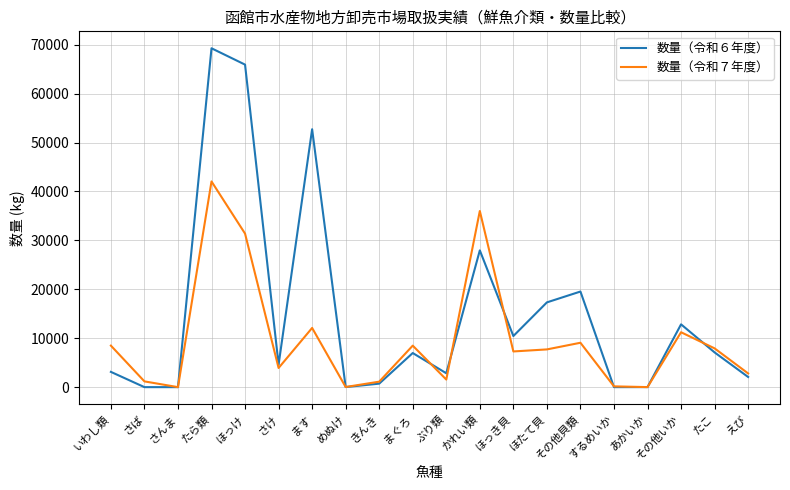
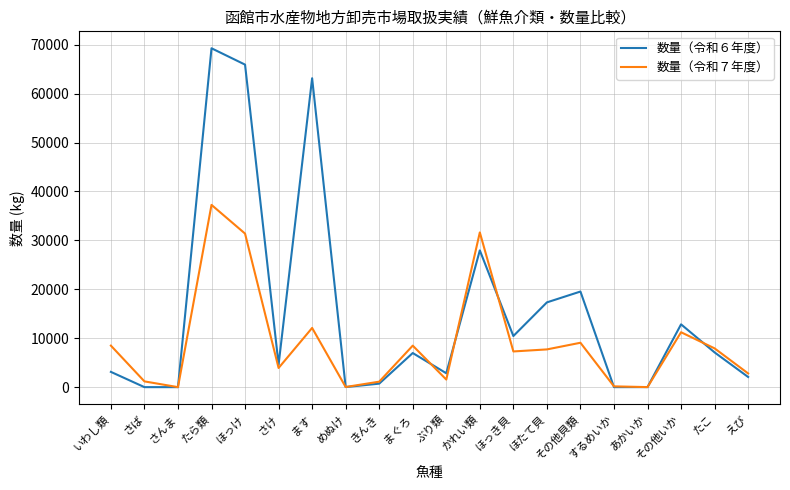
数量（令和７年度）, たら類: 42000 -> 37000
数量（令和６年度）, ます: 53000 -> 63000
数量（令和７年度）, かれい類: 36000 -> 32000
